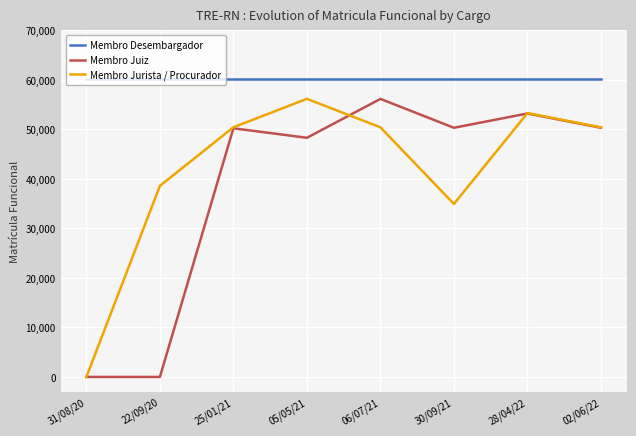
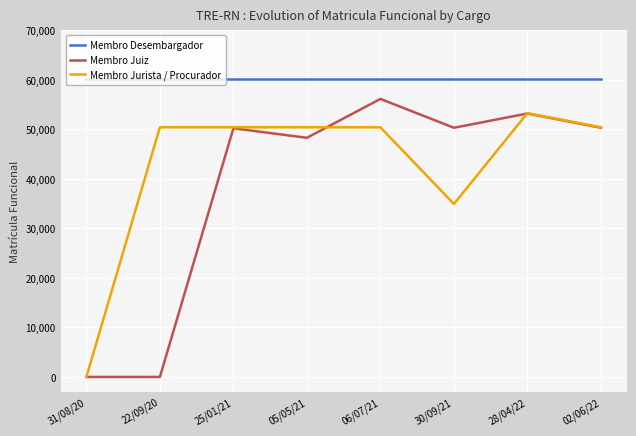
Membro Jurista / Procurador, 22/09/20: 39,000 -> 50,000
Membro Jurista / Procurador, 05/05/21: 56,000 -> 50,000
